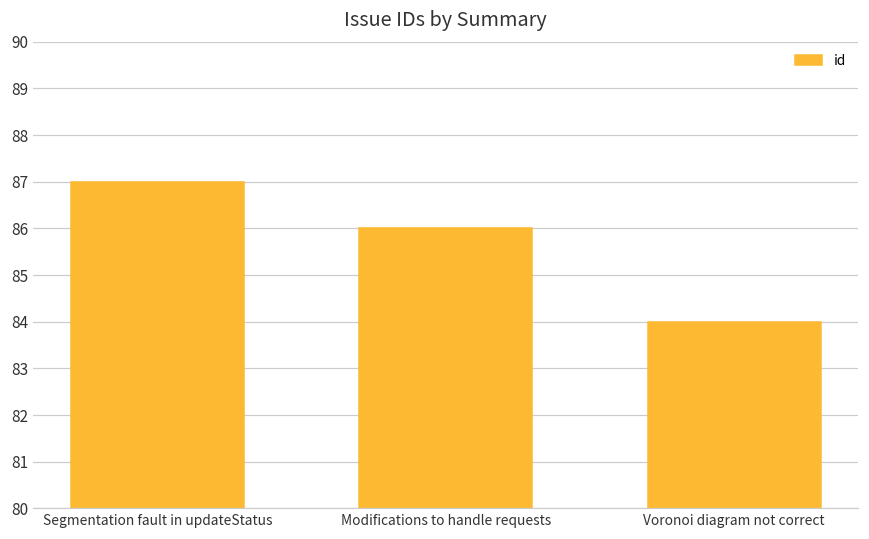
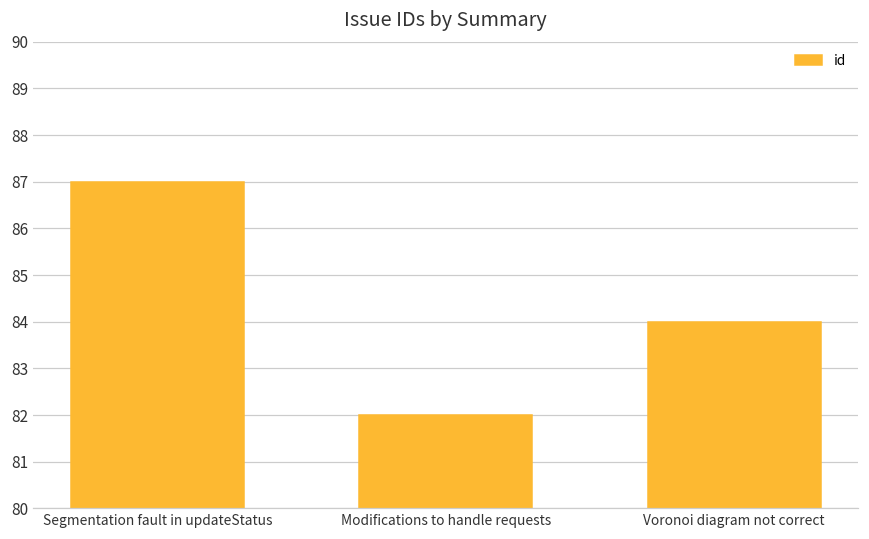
Modifications to handle requests: 86 -> 82
